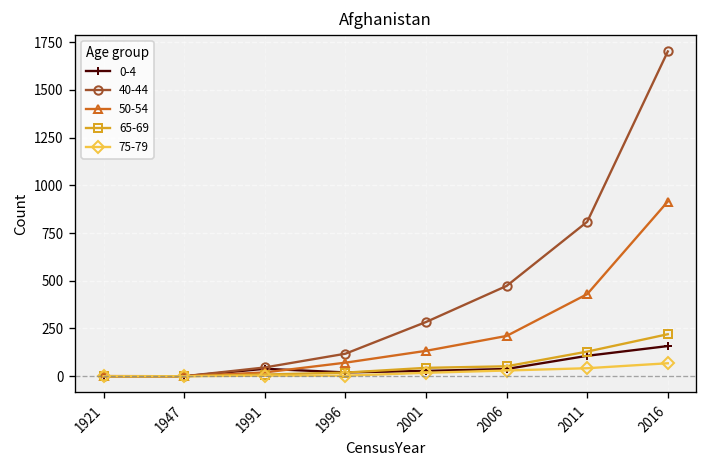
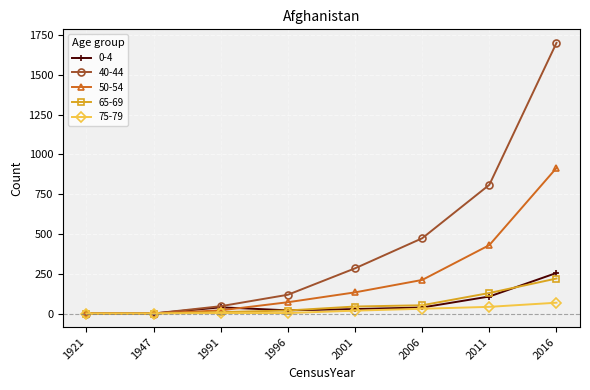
0-4, 2016: 160 -> 260
